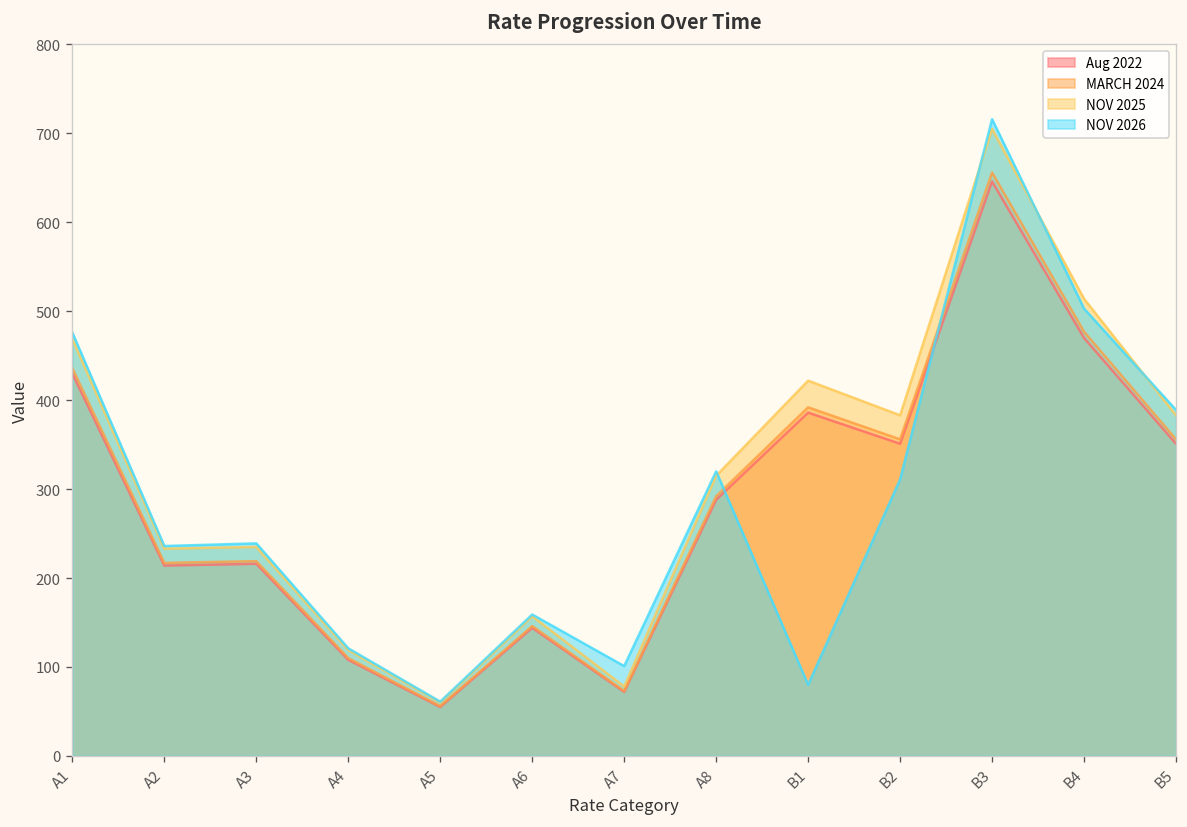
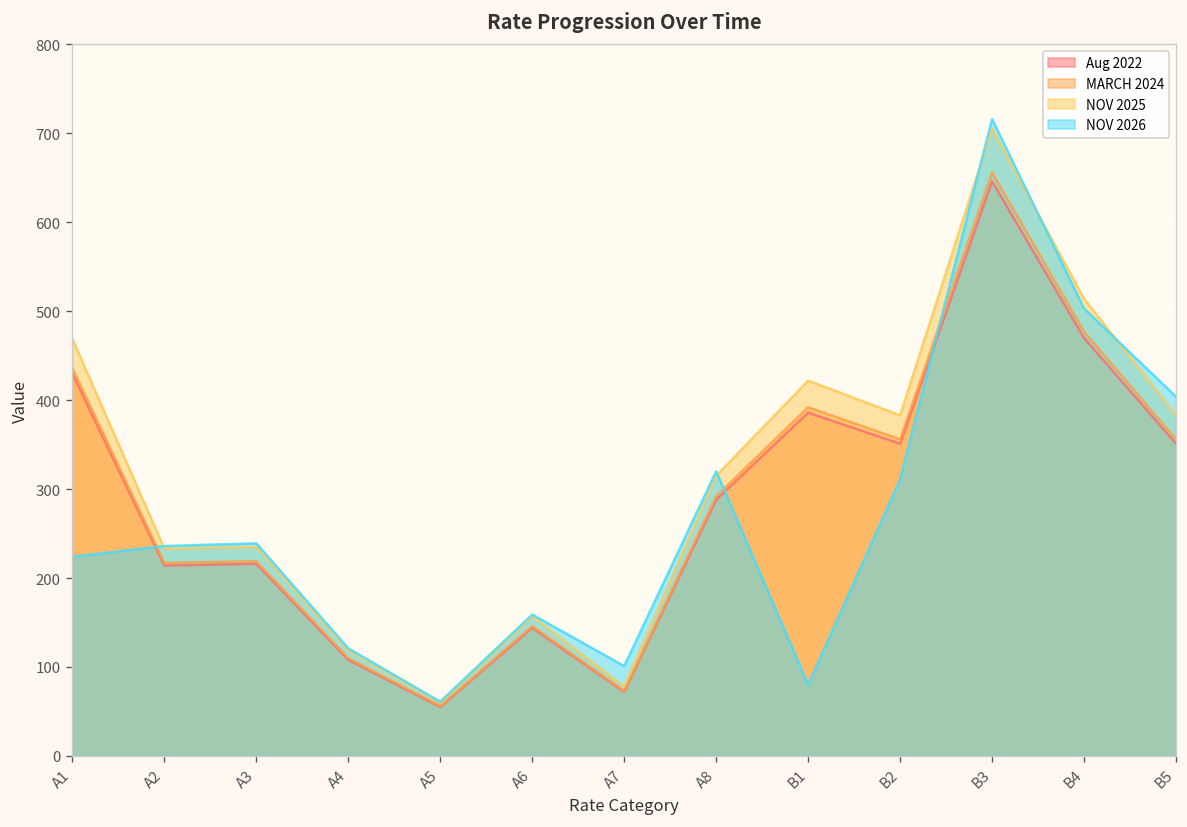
NOV 2026, A1: 480 -> 220
NOV 2026, B5: 390 -> 400
